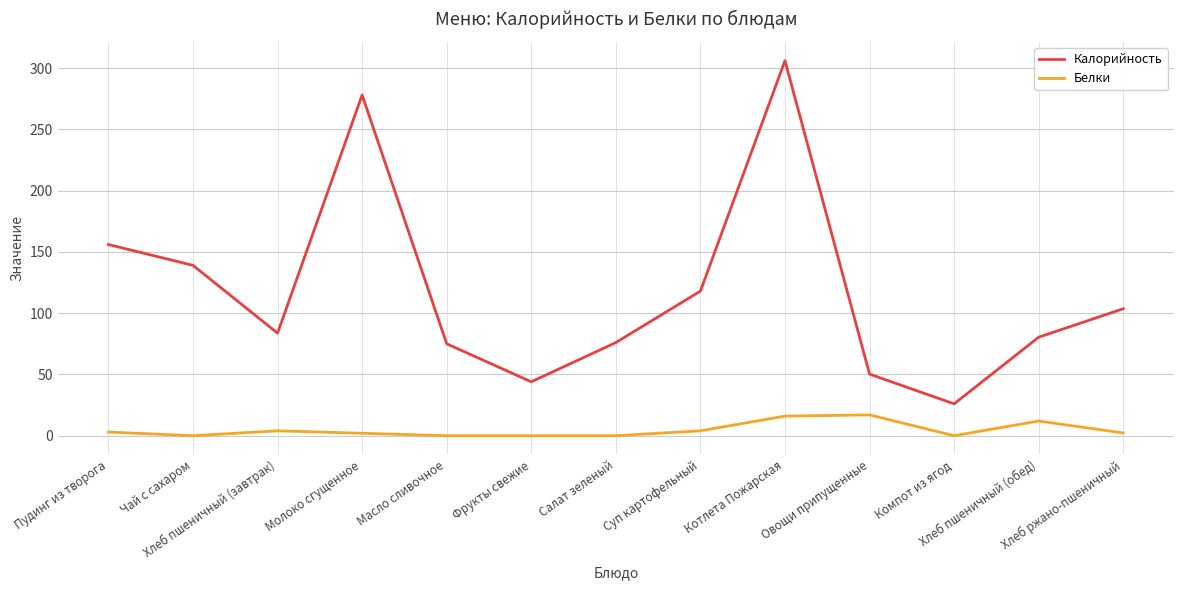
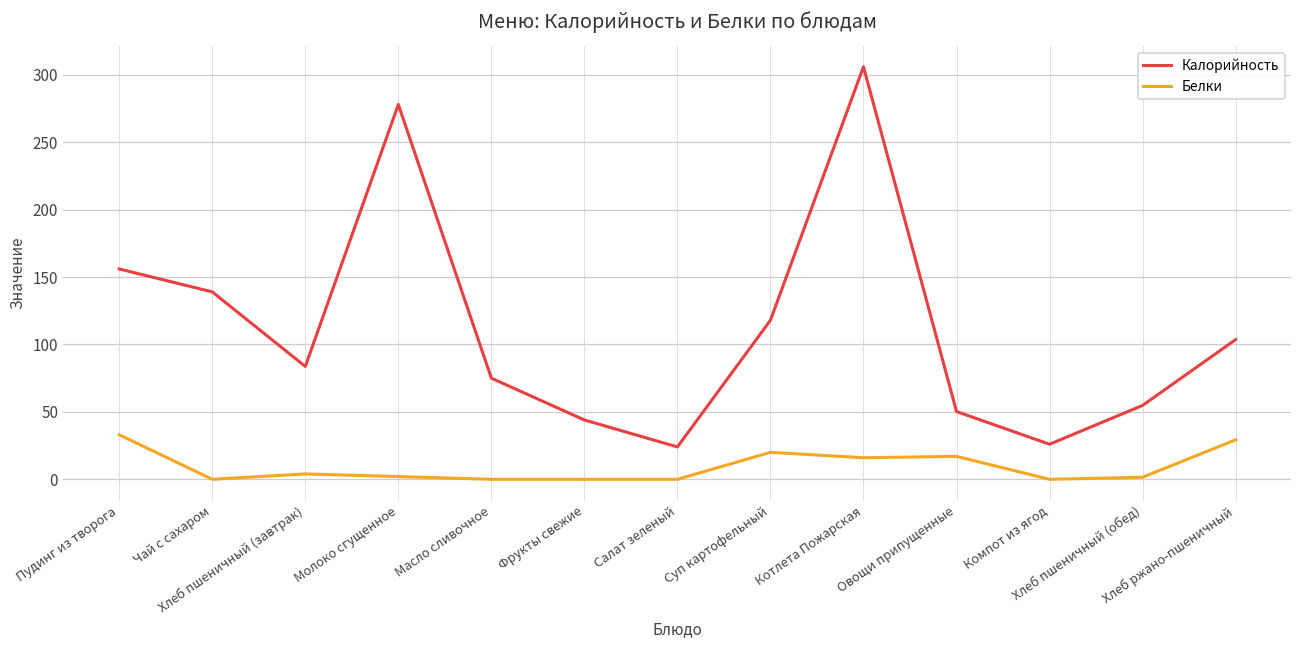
Белки, Пудинг из творога: 3 -> 33
Калорийность, Салат зеленый: 76 -> 24
Белки, Суп картофельный: 4 -> 20
Калорийность, Хлеб пшеничный (обед): 80 -> 55
Белки, Хлеб пшеничный (обед): 12 -> 2
Белки, Хлеб ржано-пшеничный: 2 -> 29
